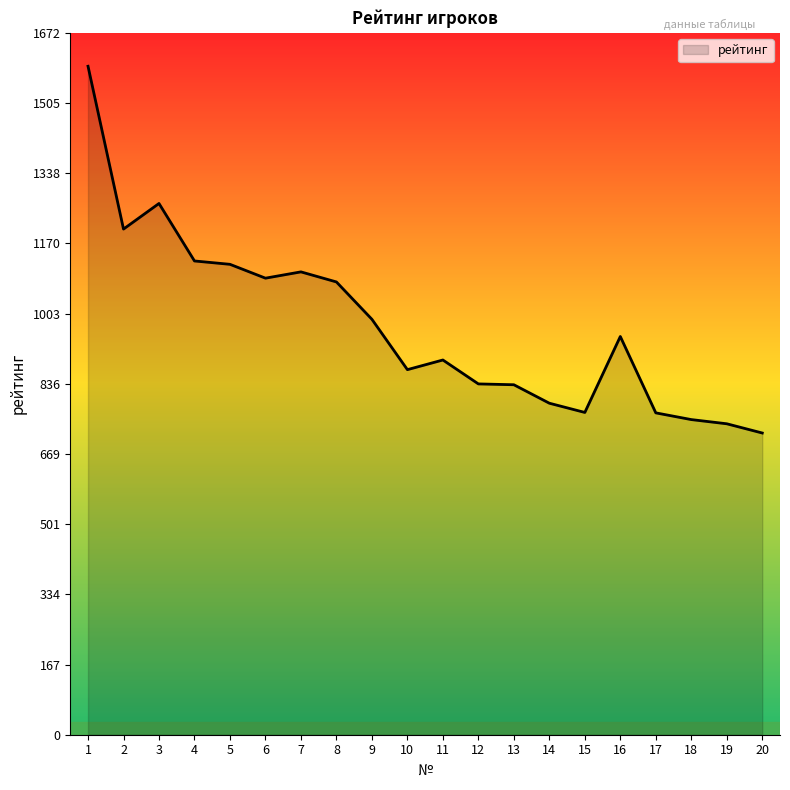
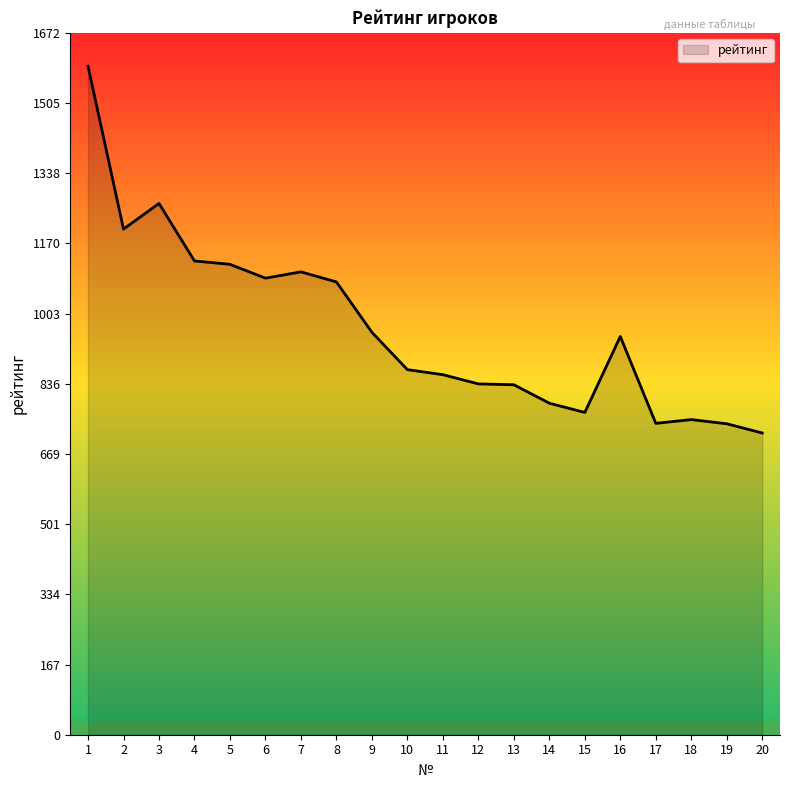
9: 990 -> 960
11: 890 -> 860
17: 770 -> 740
